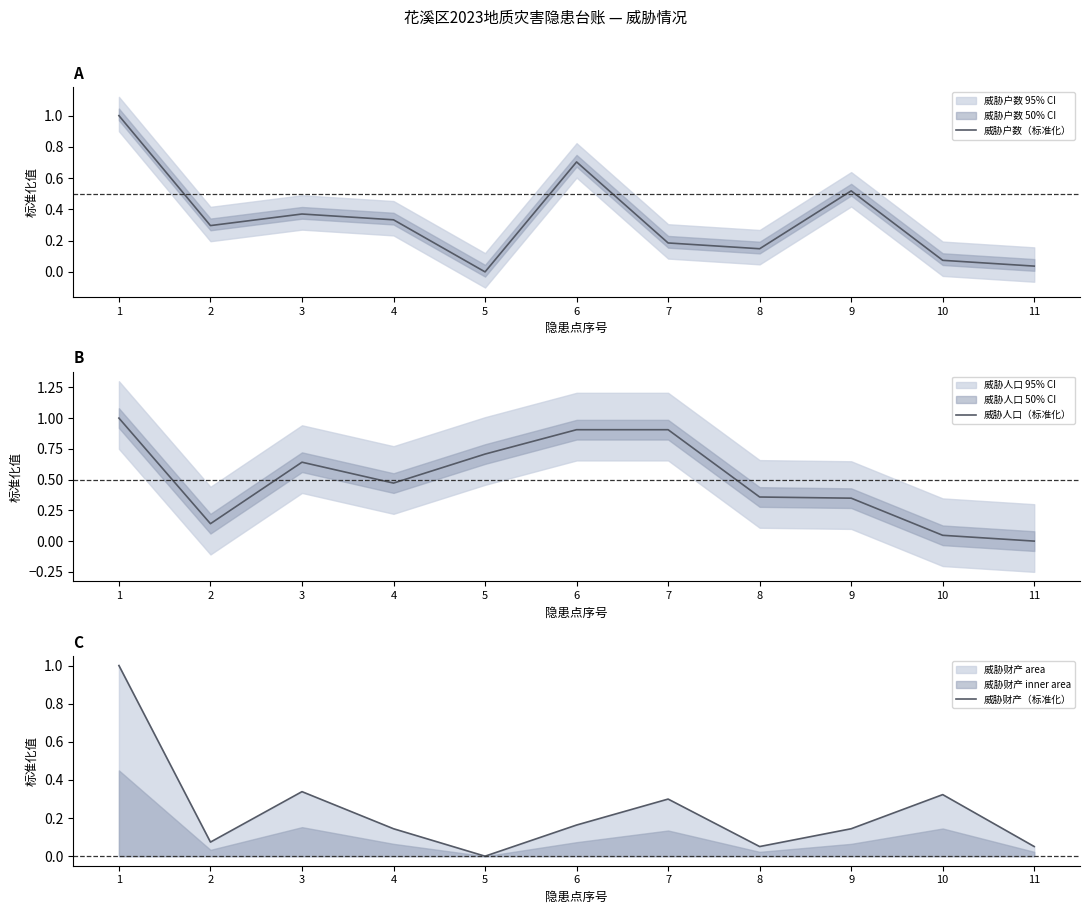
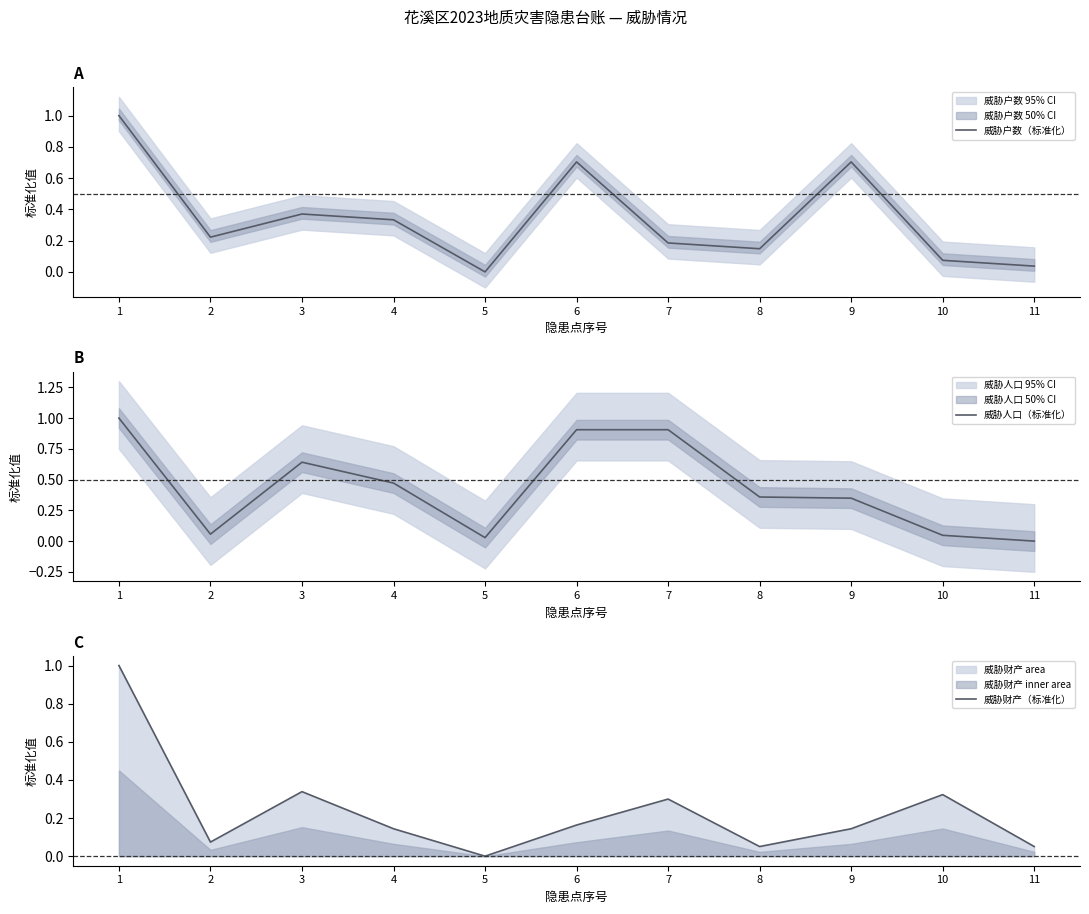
A, 威胁户数（标准化）, 2: 0.30 -> 0.22
A, 威胁户数（标准化）, 9: 0.52 -> 0.70
B, 威胁人口（标准化）, 2: 0.14 -> 0.06
B, 威胁人口（标准化）, 5: 0.71 -> 0.03
